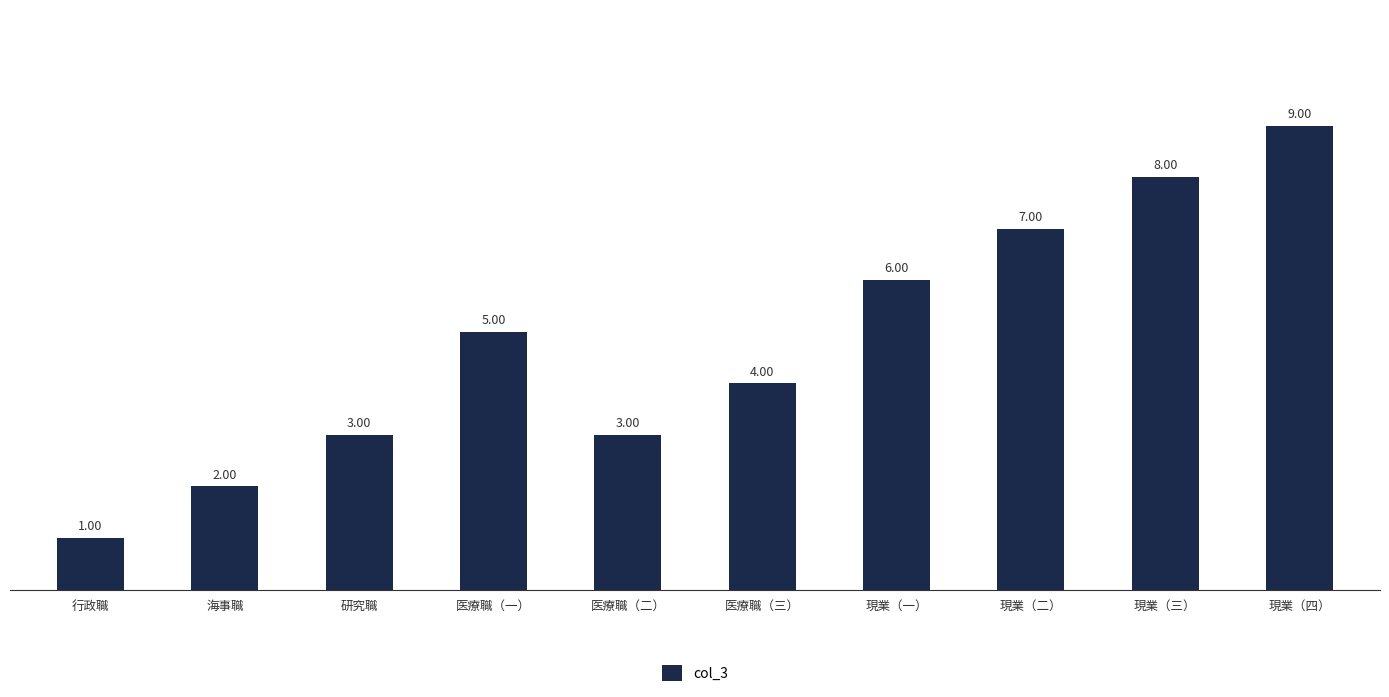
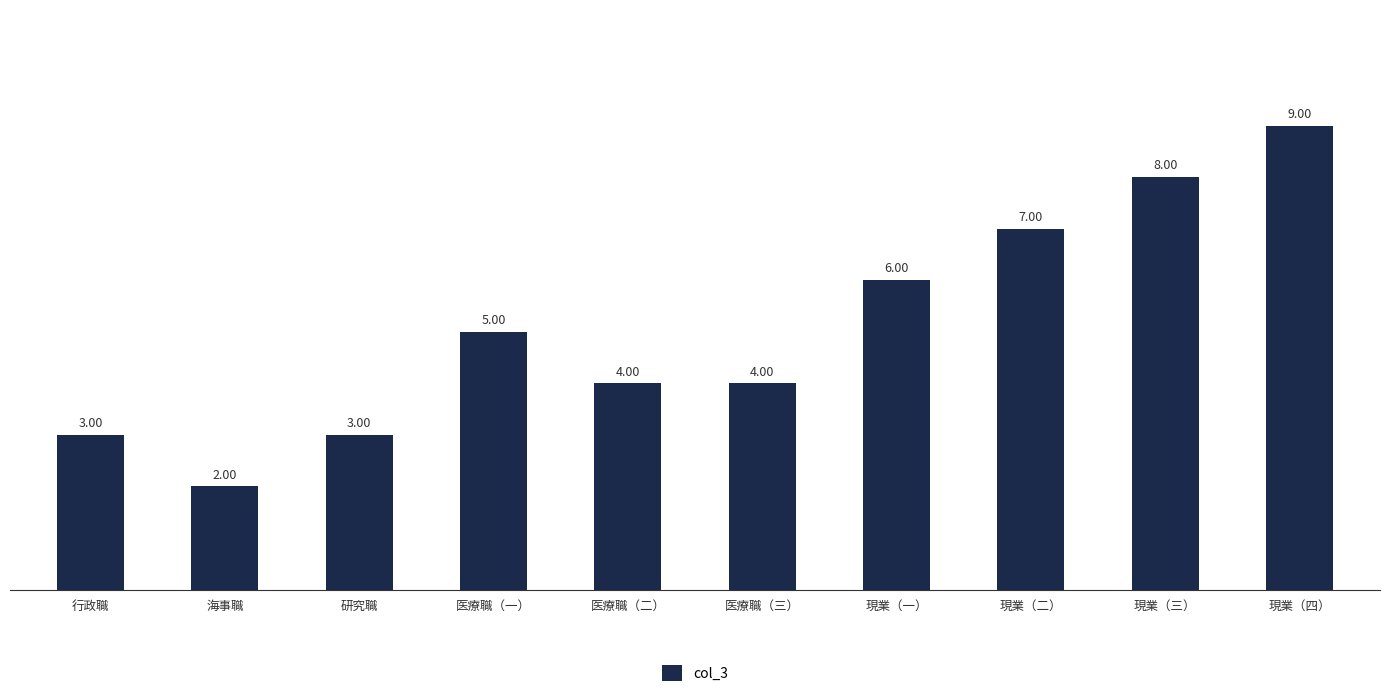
行政職: 1.00 -> 3.00
医療職（二）: 3.00 -> 4.00
